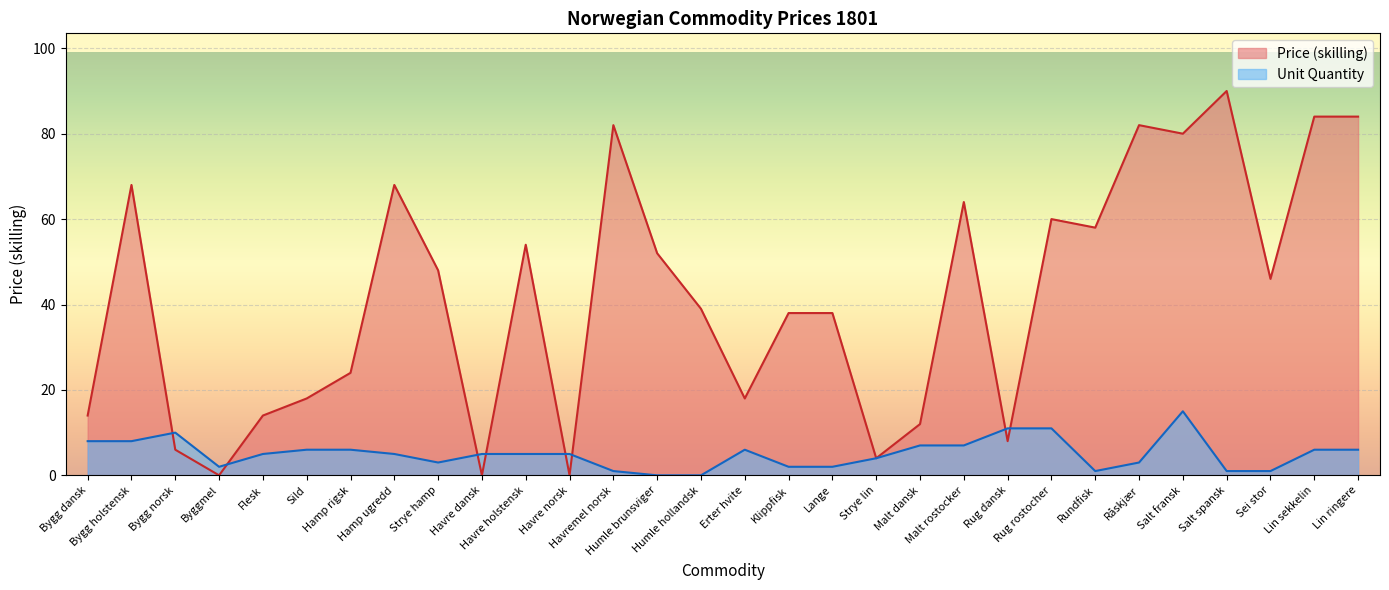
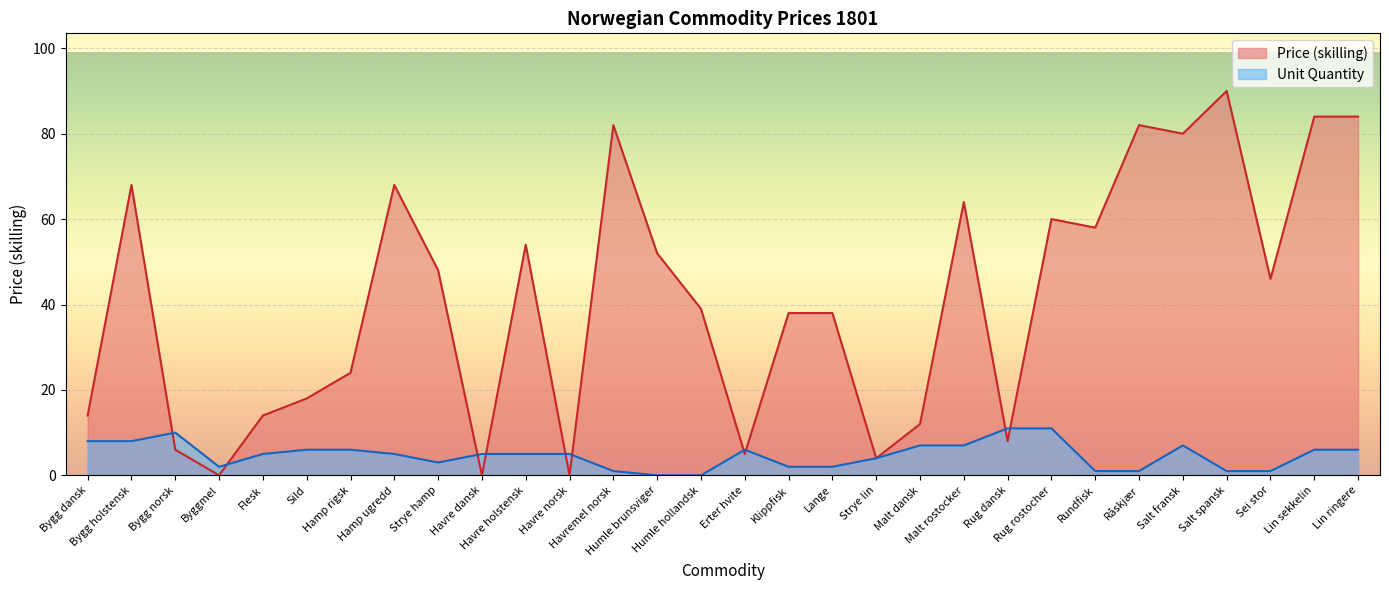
Price (skilling), Erter hvite: 18 -> 5
Unit Quantity, Råskjær: 3 -> 1
Unit Quantity, Salt fransk: 15 -> 7
